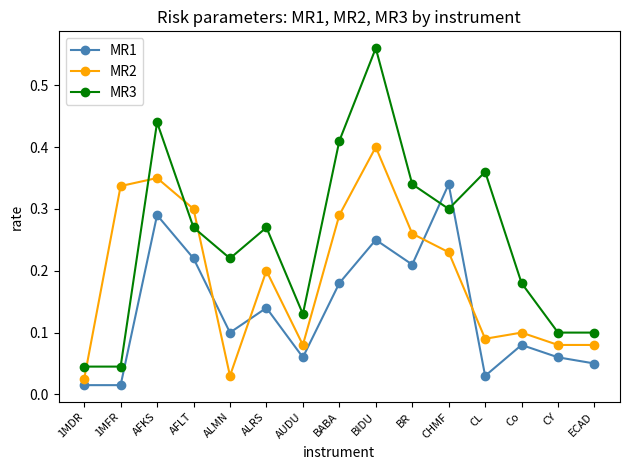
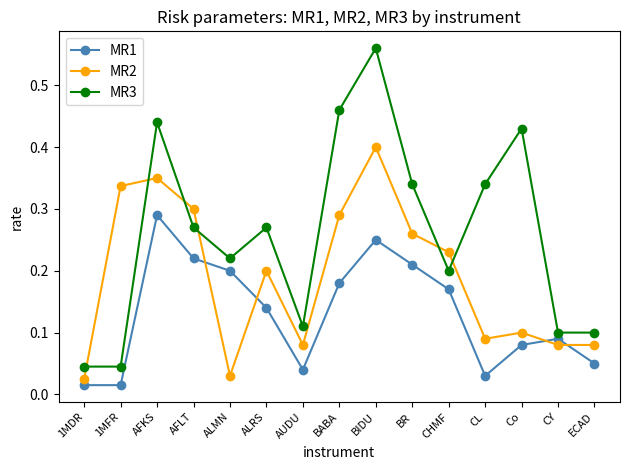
MR1, ALMN: 0.1 -> 0.2
MR1, AUDU: 0.06 -> 0.04
MR3, AUDU: 0.13 -> 0.11
MR3, BABA: 0.41 -> 0.46
MR1, CHMF: 0.34 -> 0.17
MR3, CHMF: 0.3 -> 0.2
MR3, CL: 0.36 -> 0.34
MR3, Co: 0.18 -> 0.43
MR1, CY: 0.06 -> 0.09
